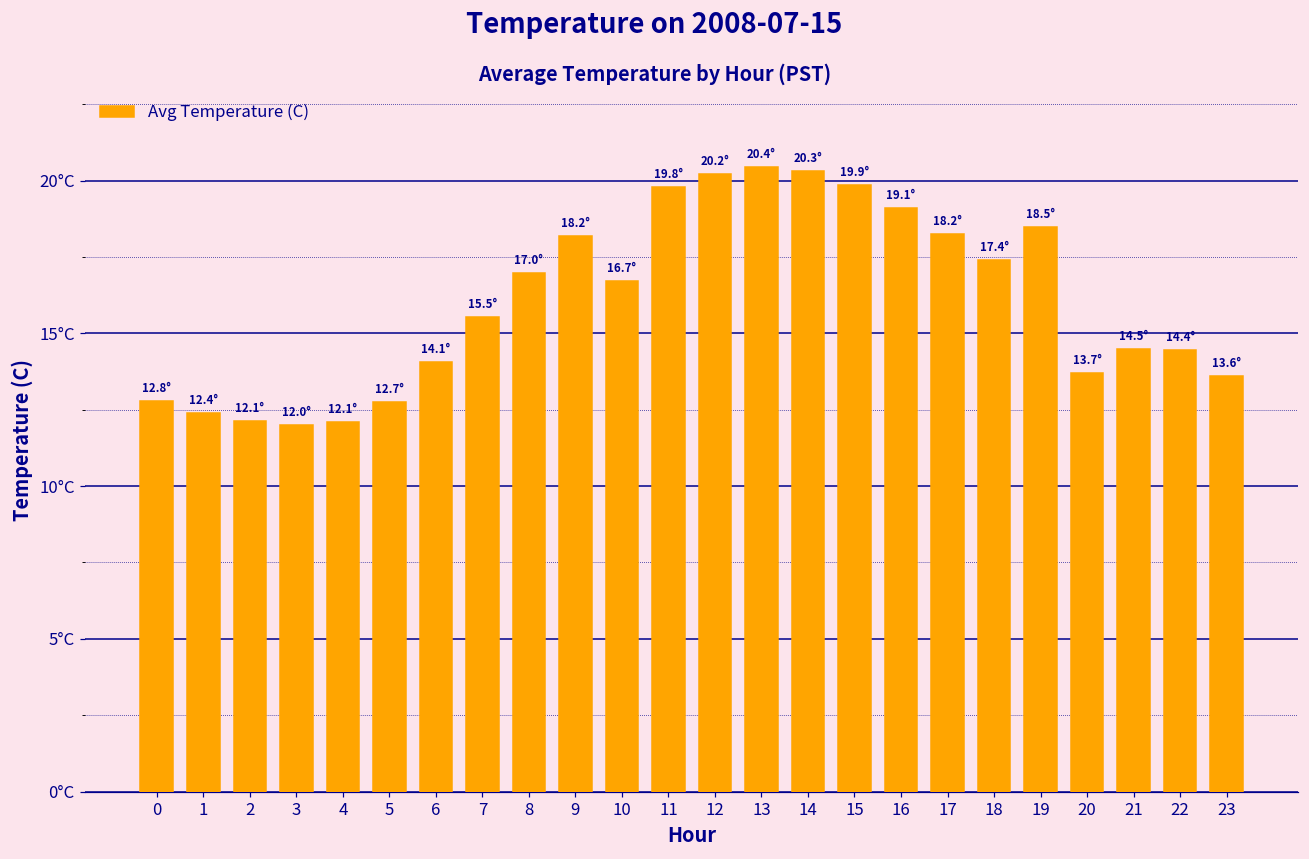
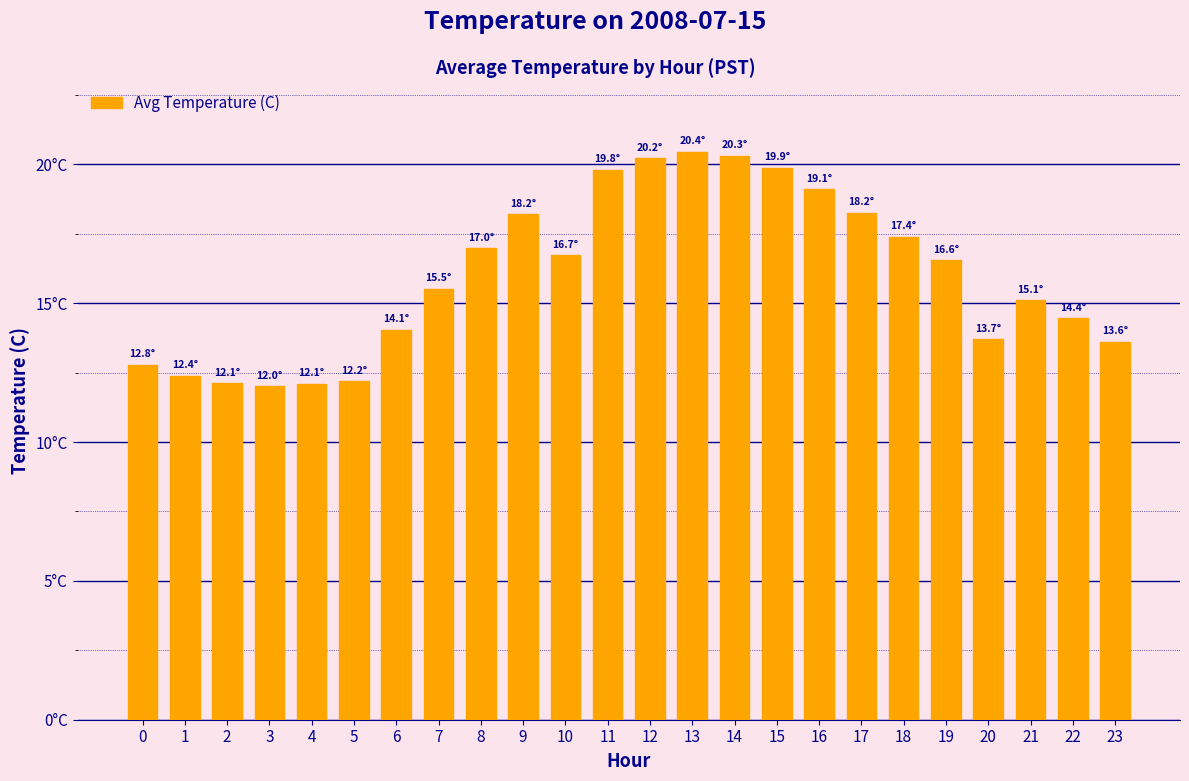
5: 12.7° -> 12.2°
19: 18.5° -> 16.6°
21: 14.5° -> 15.1°
